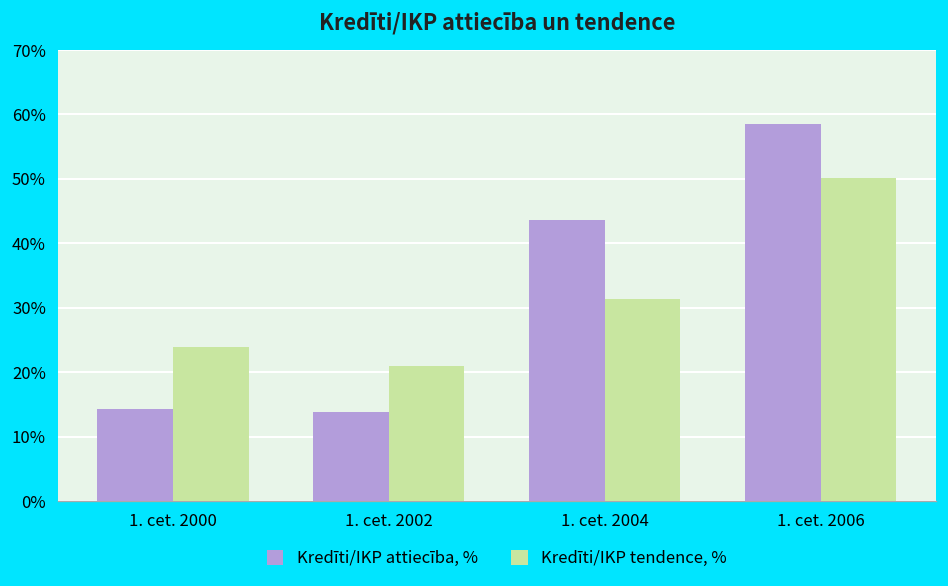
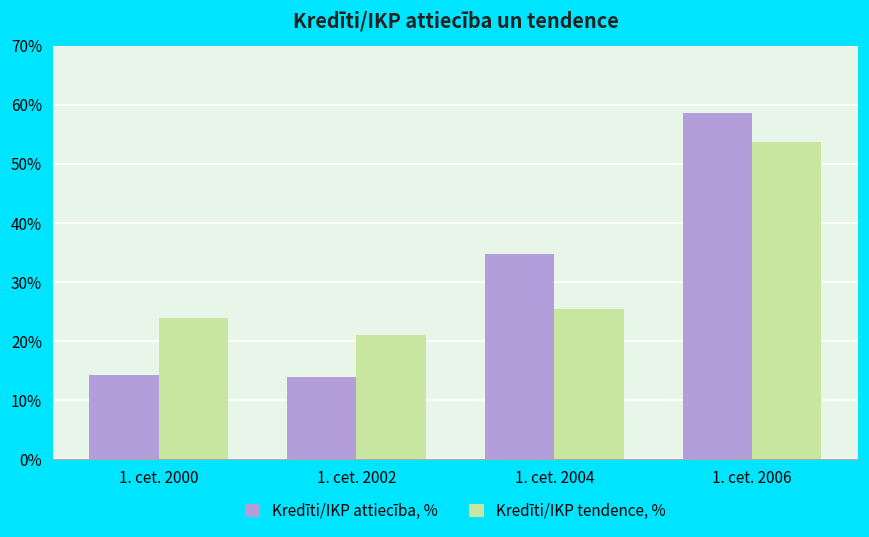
Kredīti/IKP attiecība, %, 1. cet. 2004: 44% -> 35%
Kredīti/IKP tendence, %, 1. cet. 2004: 31% -> 25%
Kredīti/IKP tendence, %, 1. cet. 2006: 50% -> 54%
